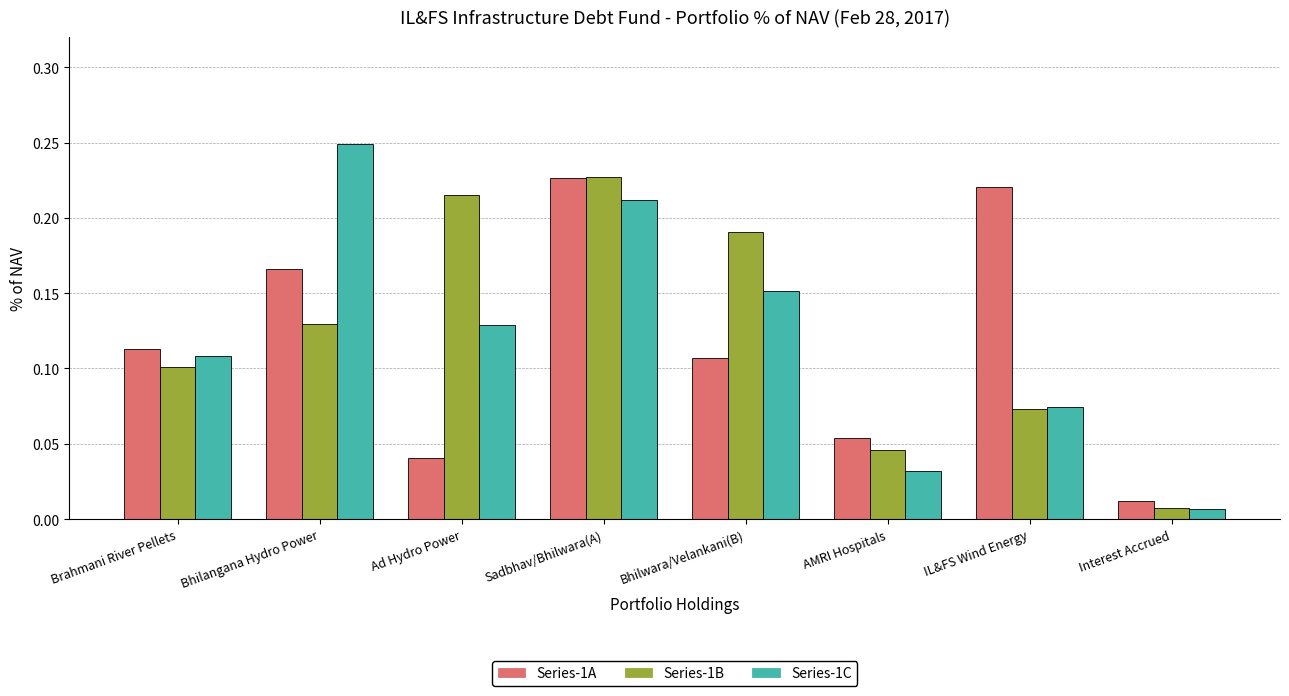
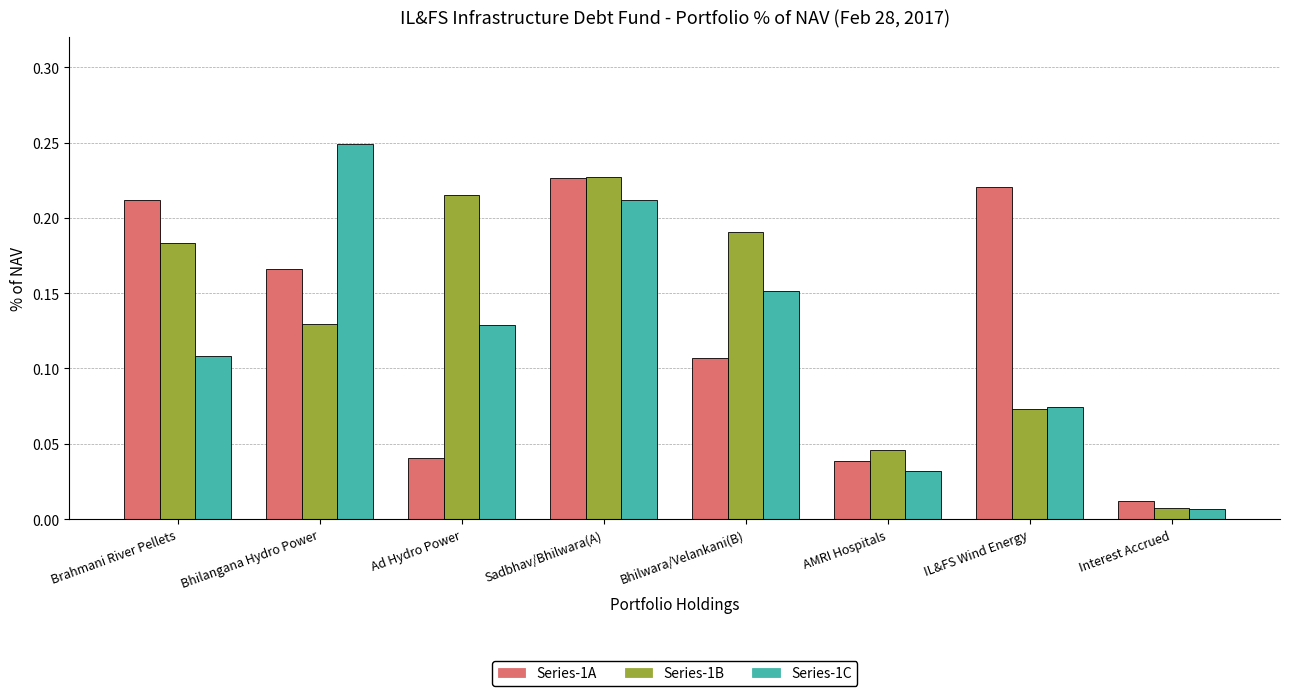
Series-1A, Brahmani River Pellets: 0.113 -> 0.212
Series-1B, Brahmani River Pellets: 0.101 -> 0.183
Series-1A, AMRI Hospitals: 0.054 -> 0.039
